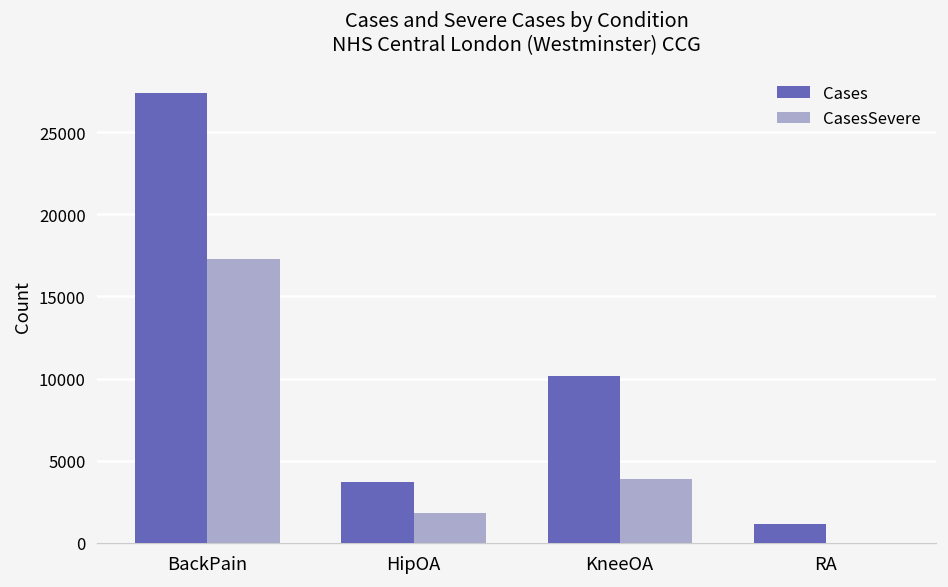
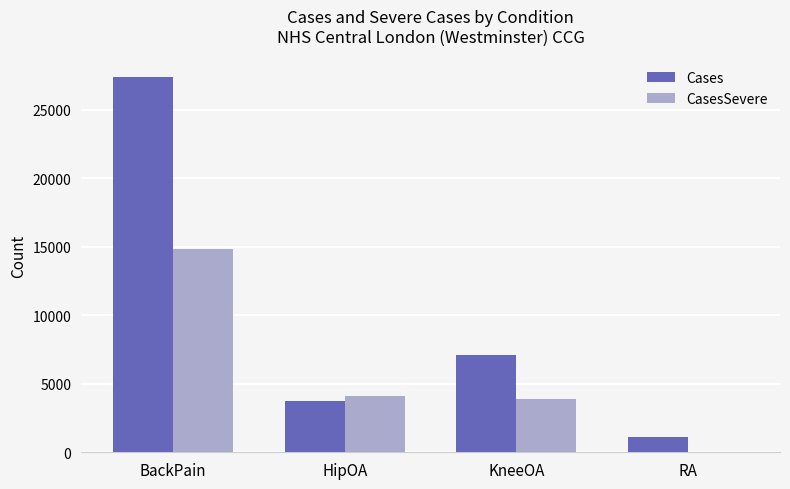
CasesSevere, BackPain: 17300 -> 14800
CasesSevere, HipOA: 1800 -> 4100
Cases, KneeOA: 10100 -> 7100
